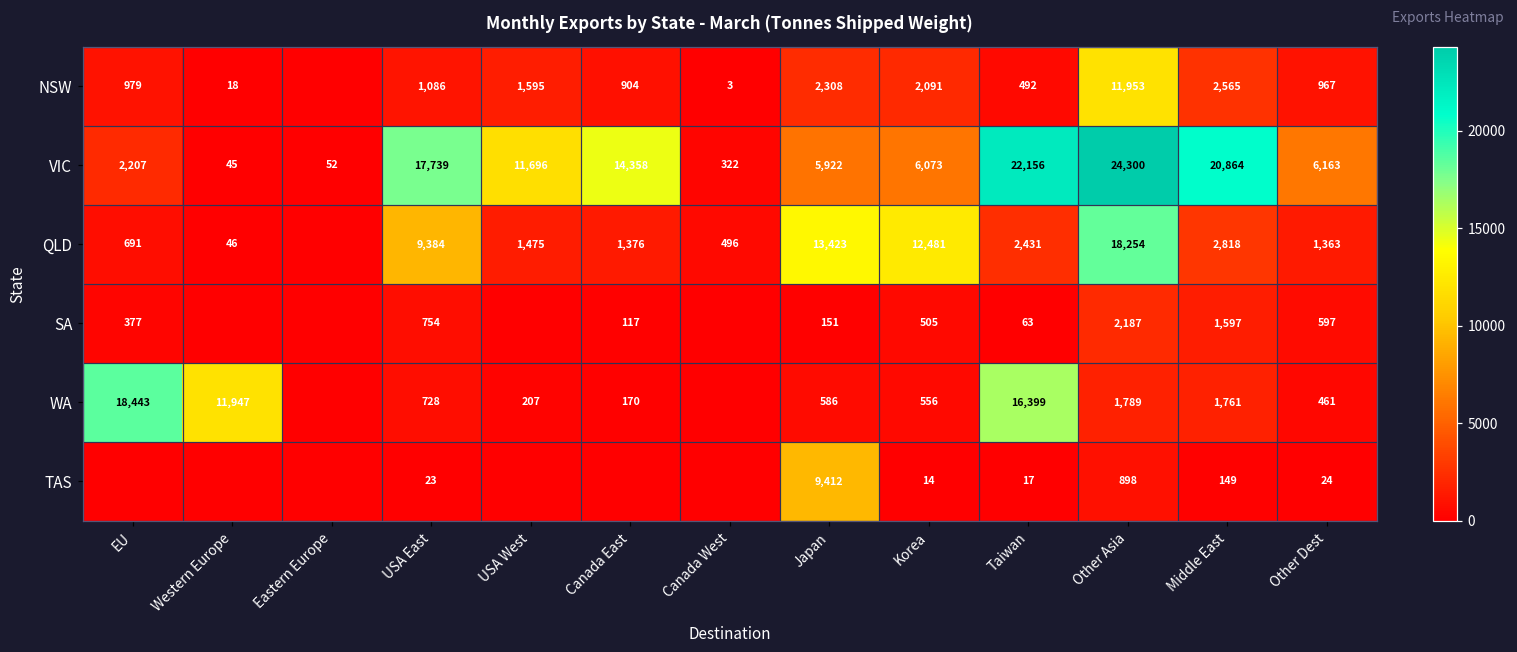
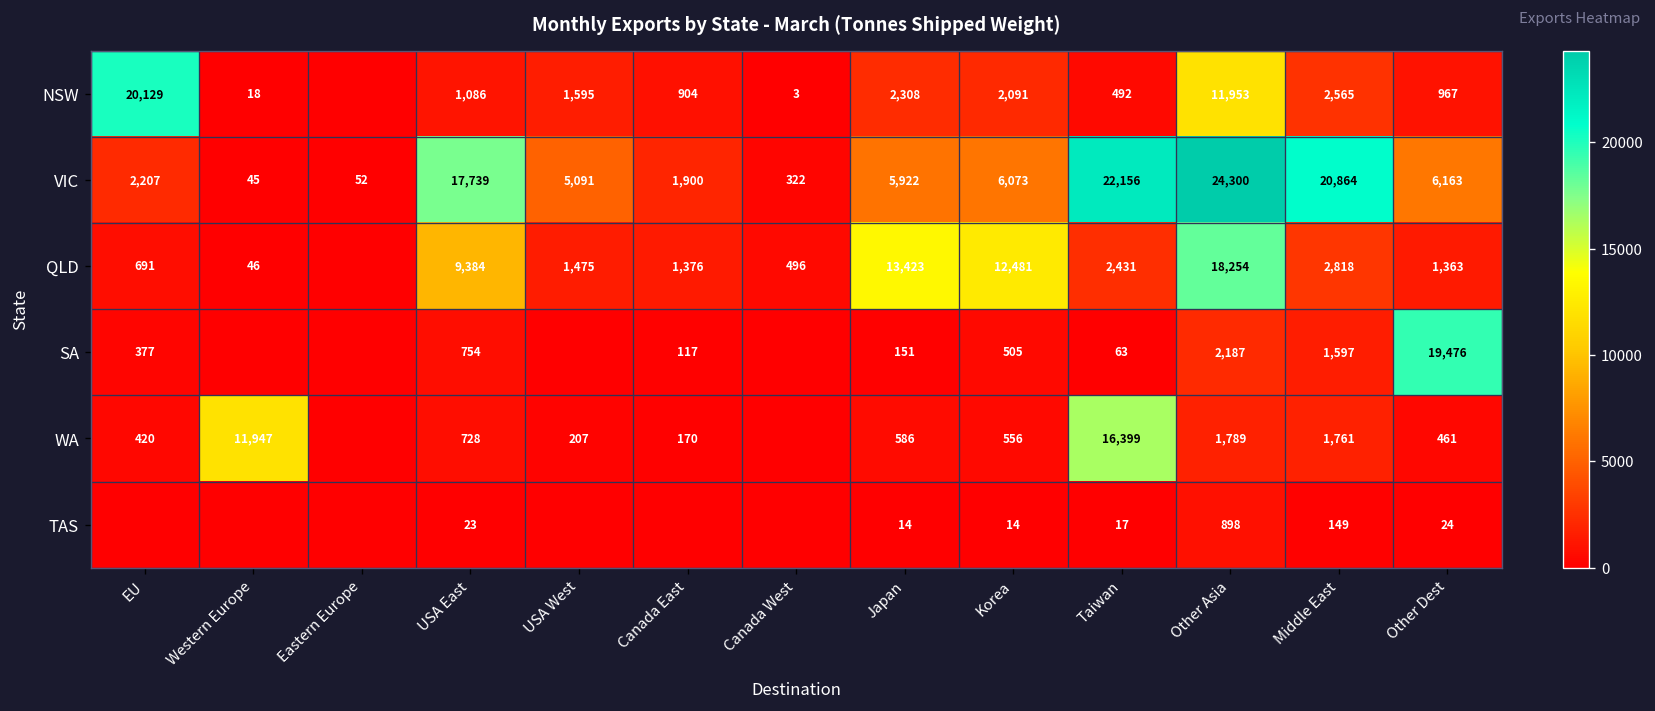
NSW, EU: 979 -> 20,129
VIC, USA West: 11,696 -> 5,091
VIC, Canada East: 14,358 -> 1,900
SA, Other Dest: 597 -> 19,476
WA, EU: 18,443 -> 420
TAS, Japan: 9,412 -> 14
